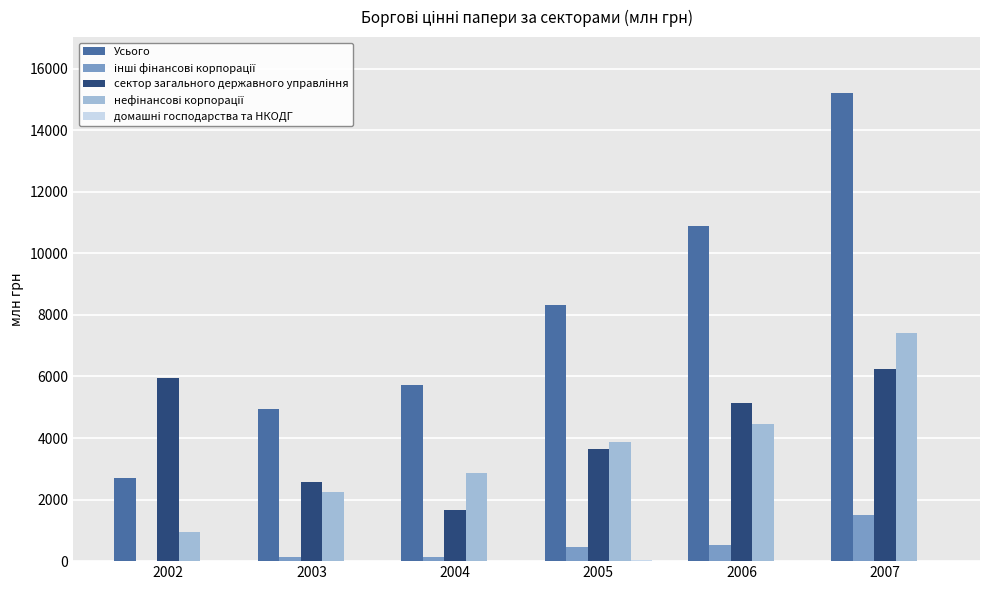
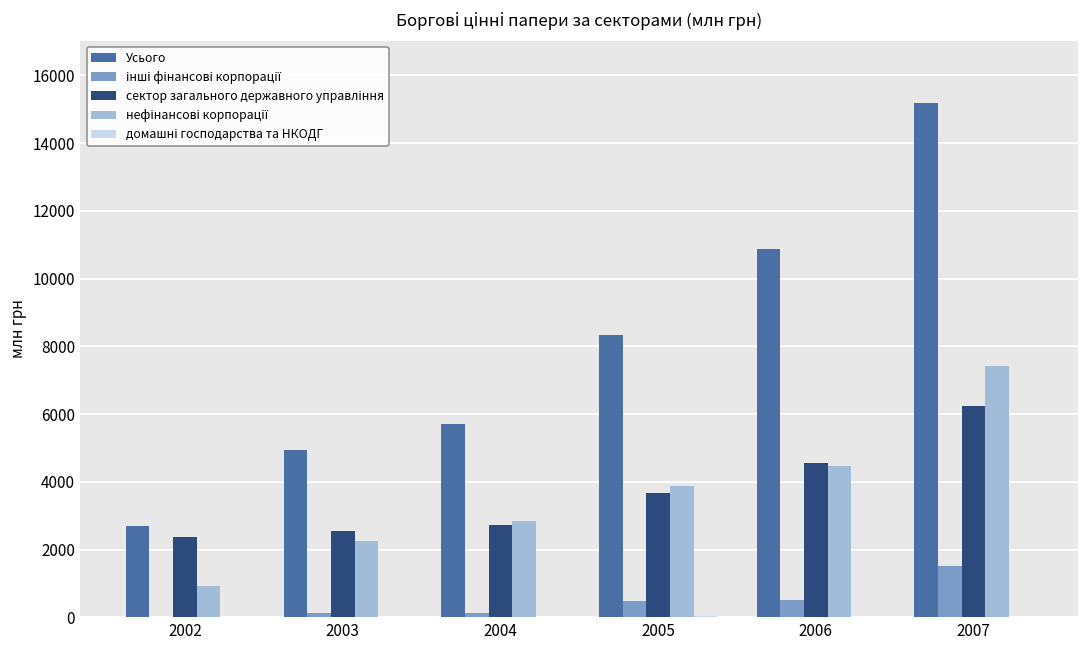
сектор загального державного управління, 2002: 5900 -> 2400
сектор загального державного управління, 2004: 1700 -> 2700
сектор загального державного управління, 2006: 5100 -> 4600
